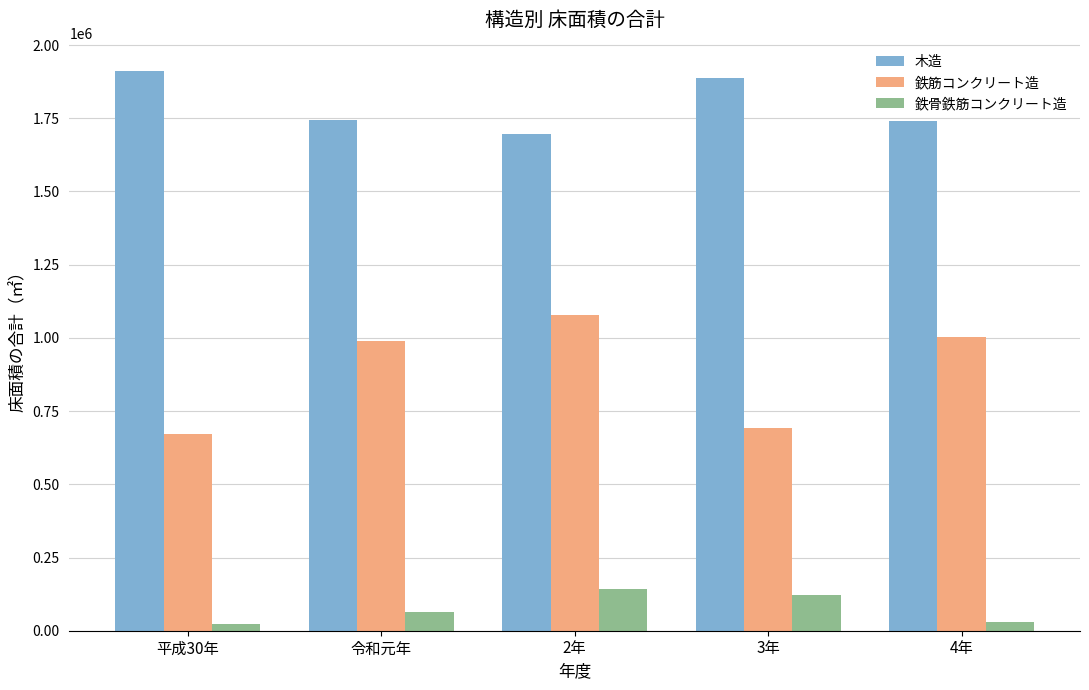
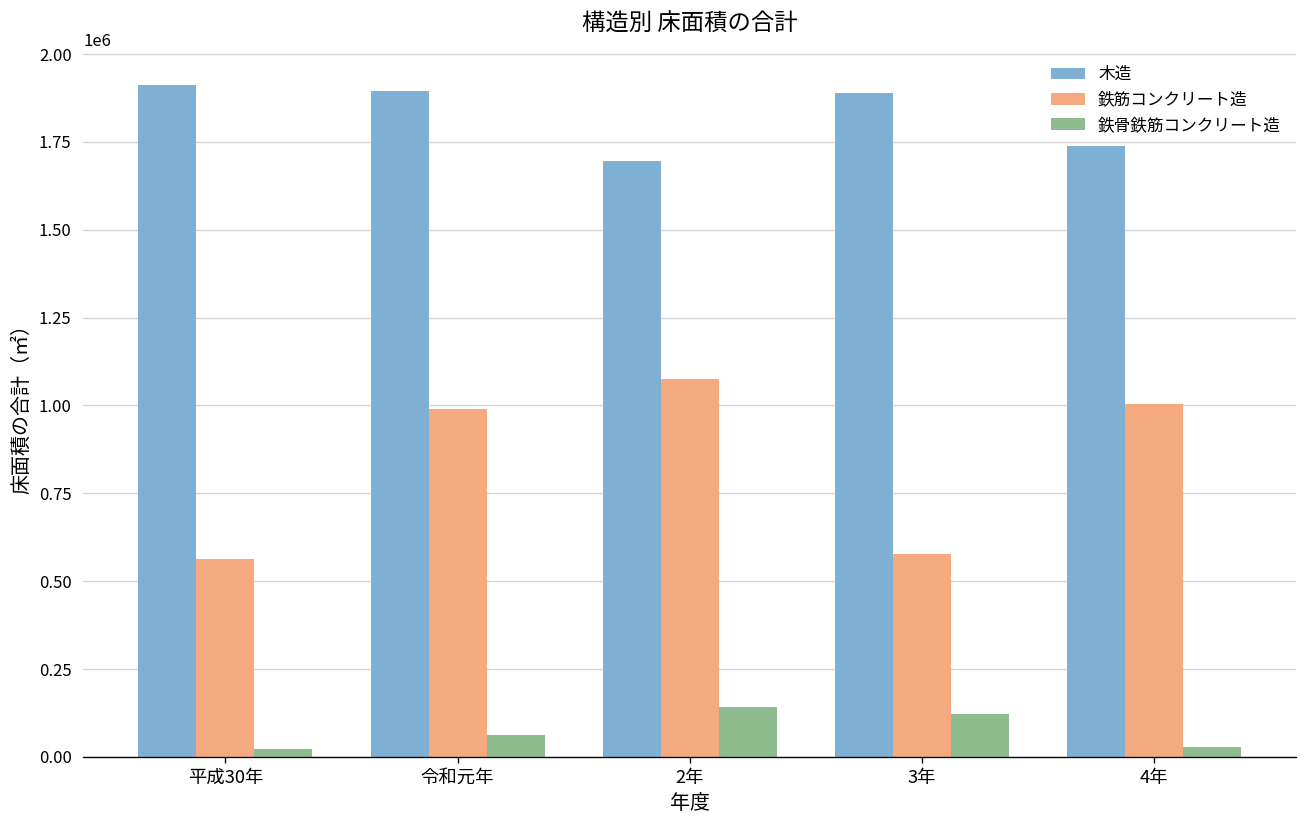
鉄筋コンクリート造, 平成30年: 670000 -> 560000
木造, 令和元年: 1750000 -> 1890000
鉄筋コンクリート造, 3年: 690000 -> 580000
